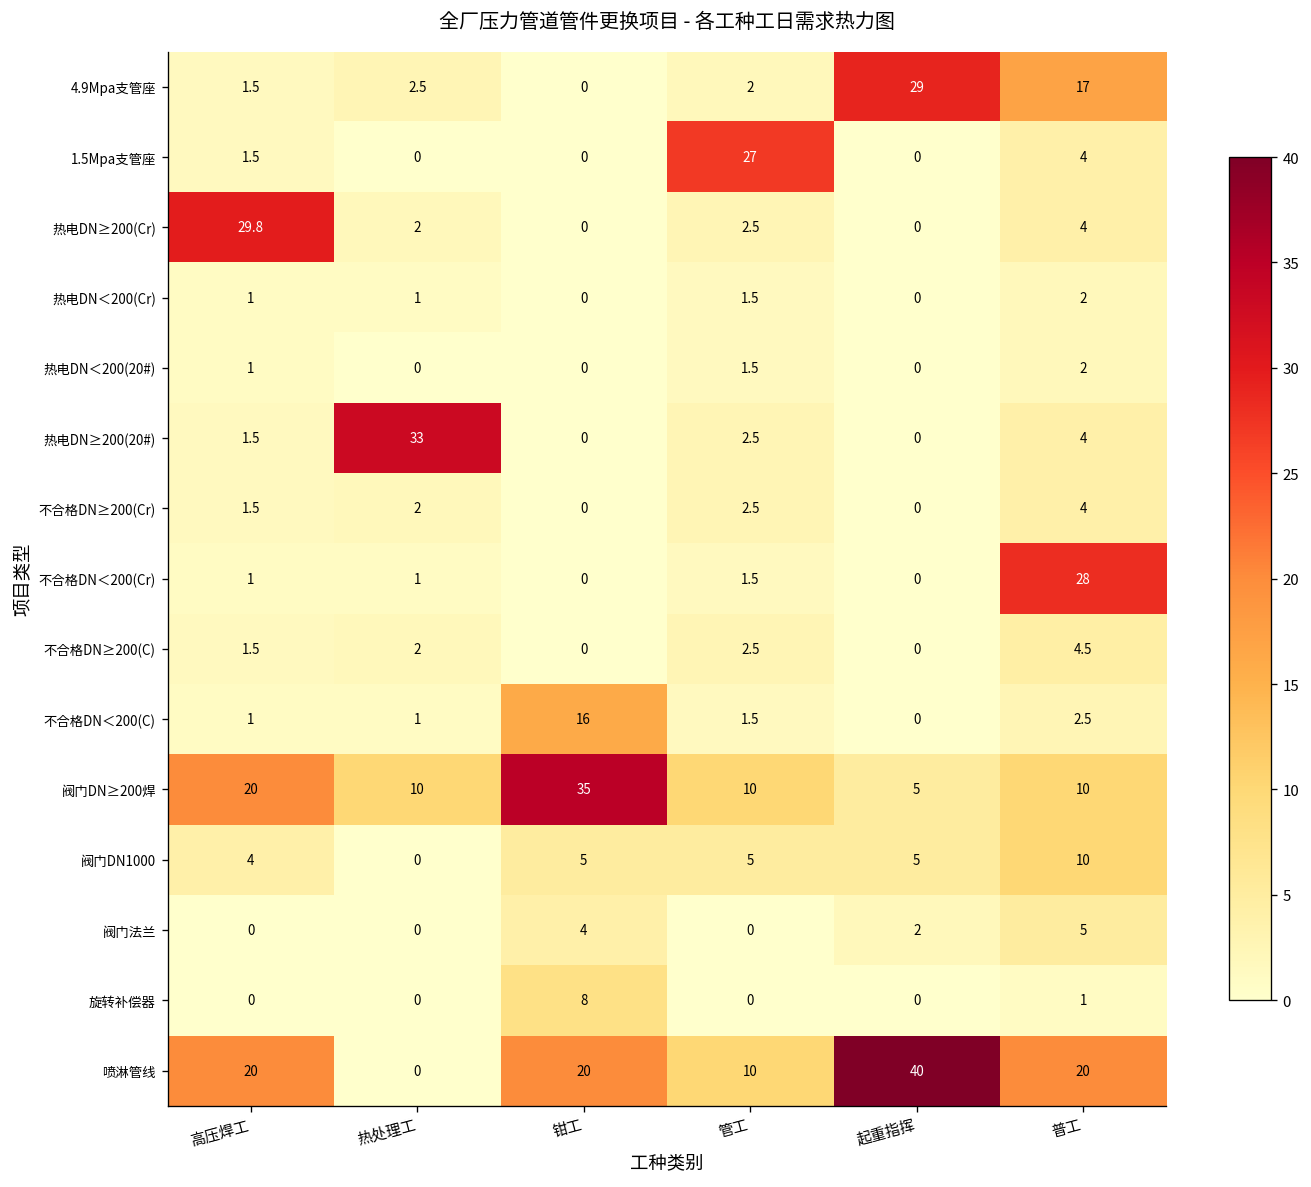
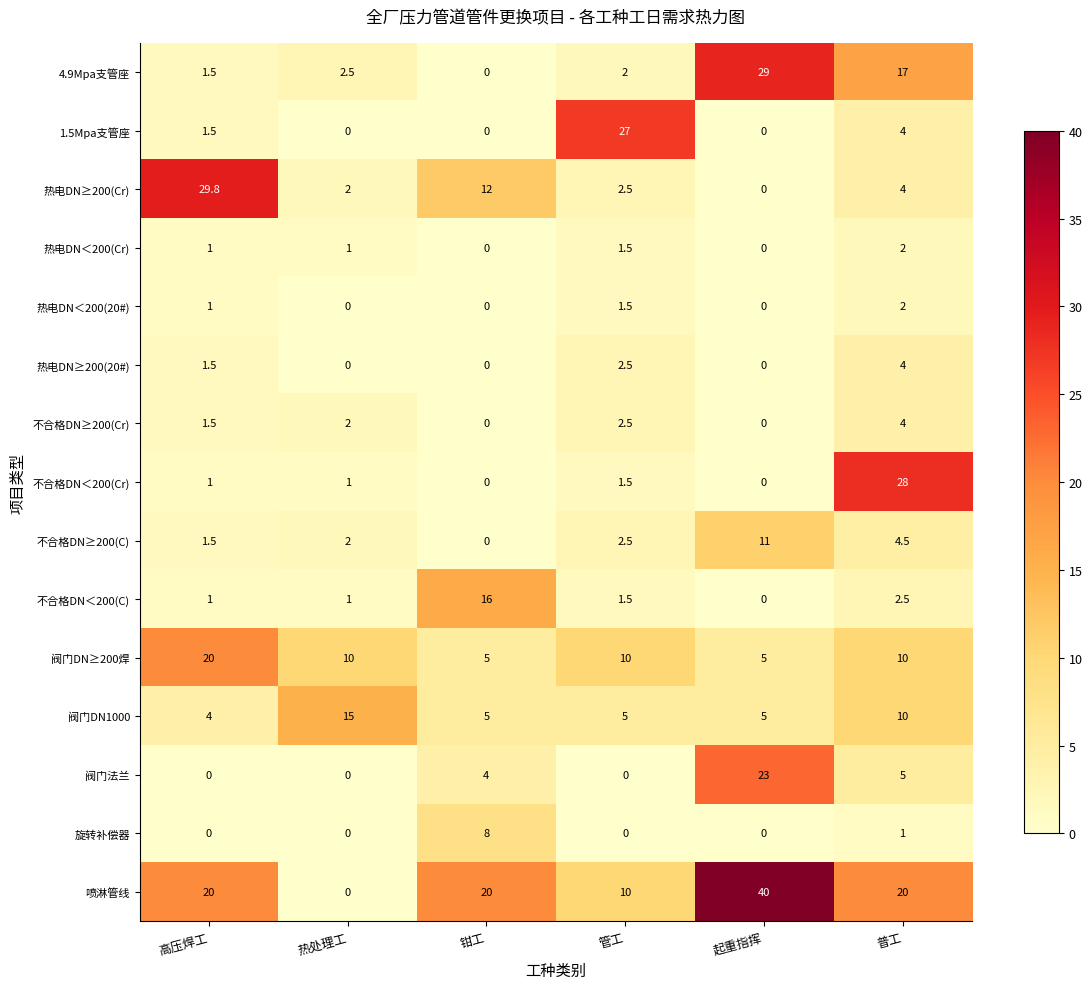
热电DN≥200(Cr), 钳工: 0 -> 12
热电DN≥200(20#), 热处理工: 33 -> 0
不合格DN≥200(C), 起重指挥: 0 -> 11
阀门DN≥200焊, 钳工: 35 -> 5
阀门DN1000, 热处理工: 0 -> 15
阀门法兰, 起重指挥: 2 -> 23
